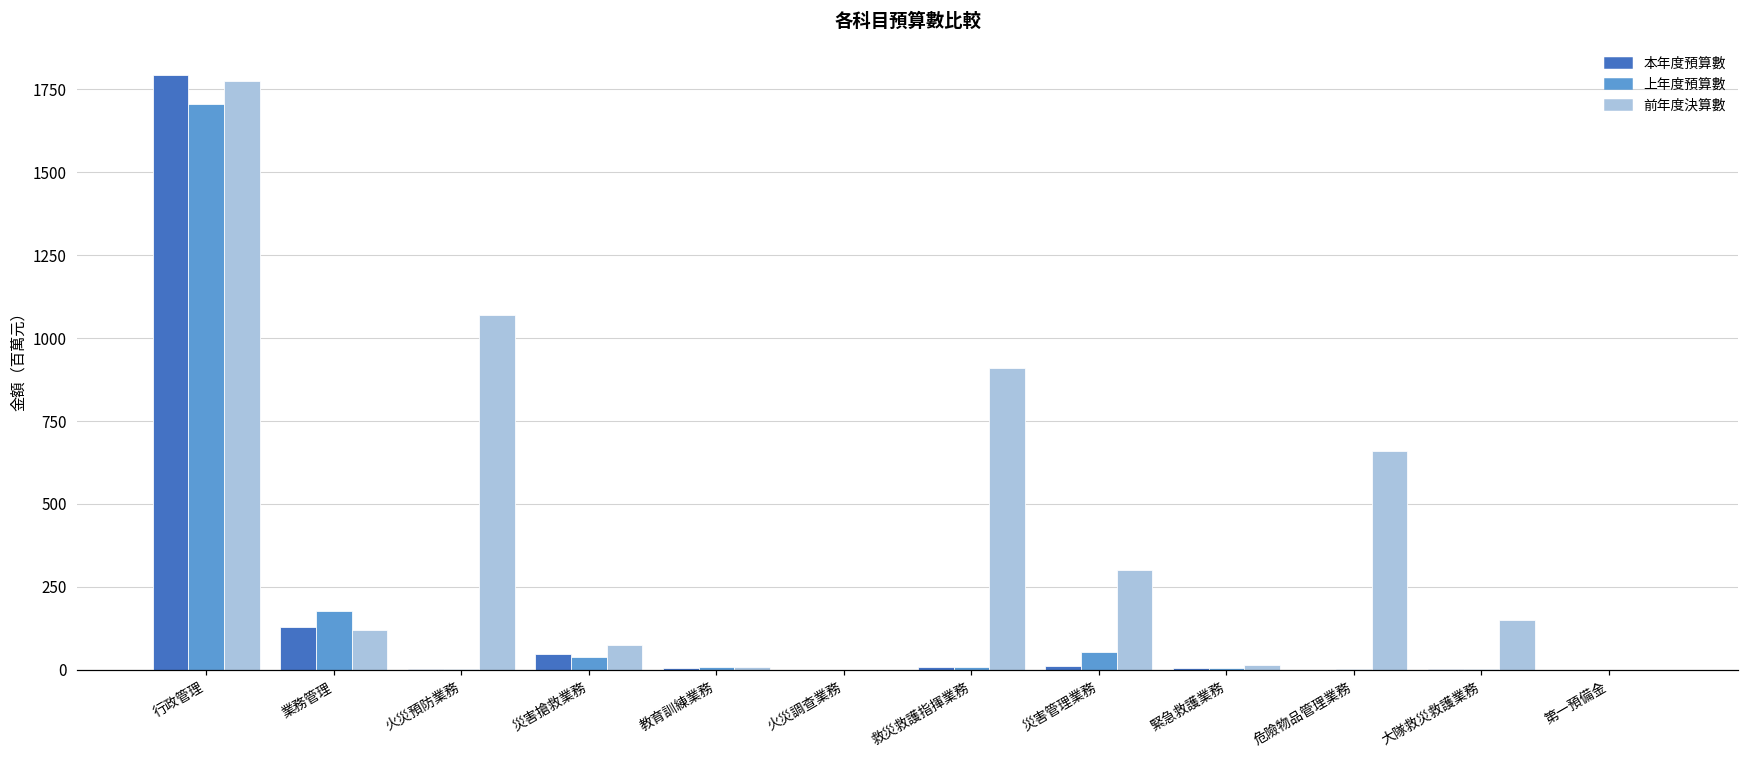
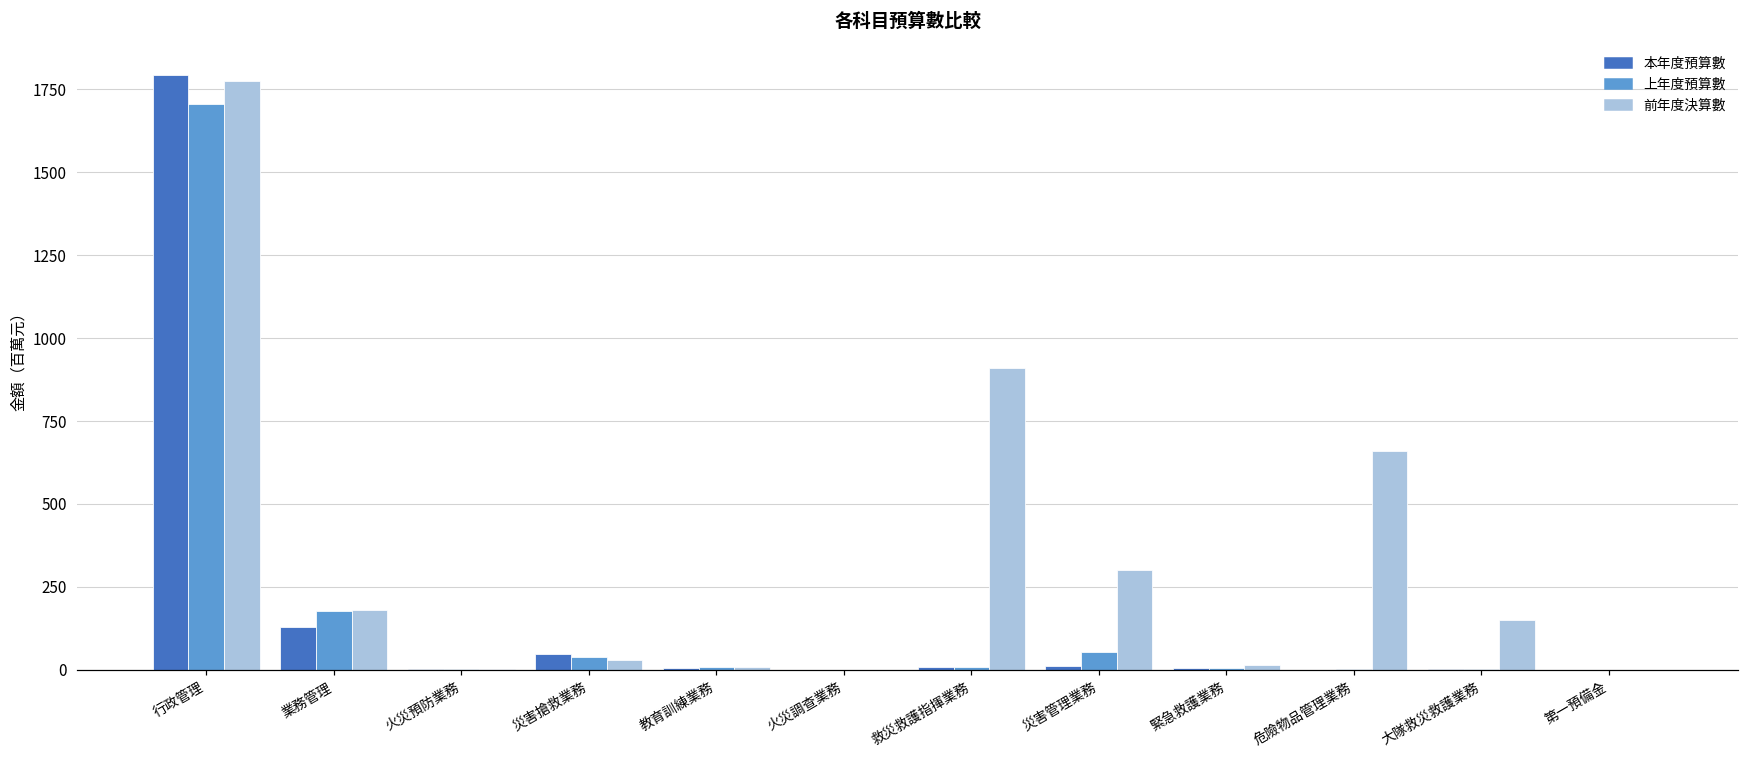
前年度決算數, 業務管理: 120 -> 180
前年度決算數, 火災預防業務: 1070 -> 0
前年度決算數, 災害搶救業務: 80 -> 30
